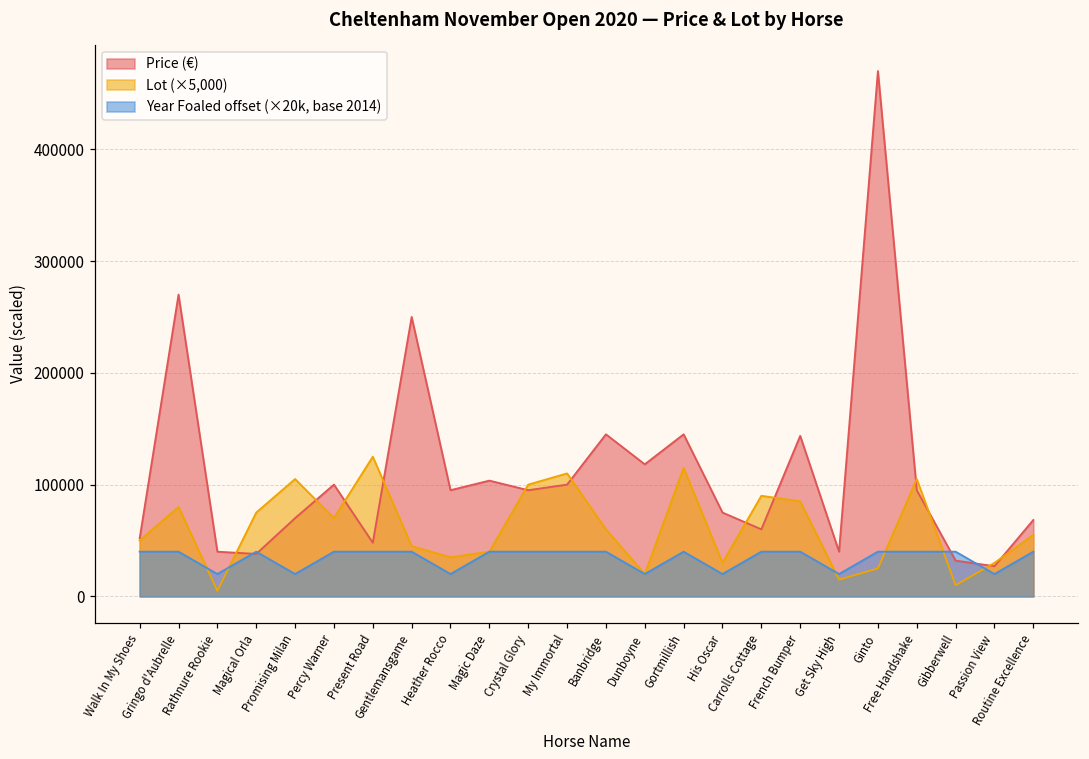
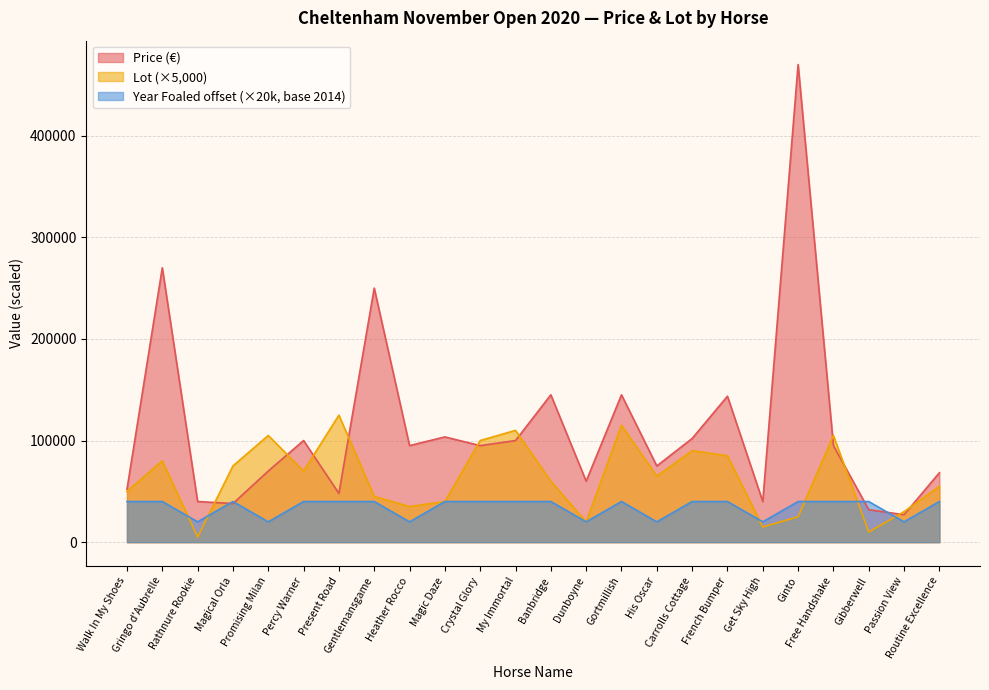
Price (€), Dunboyne: 118000 -> 60000
Lot (×5,000), His Oscar: 30000 -> 65000
Price (€), Carrolls Cottage: 60000 -> 102000
